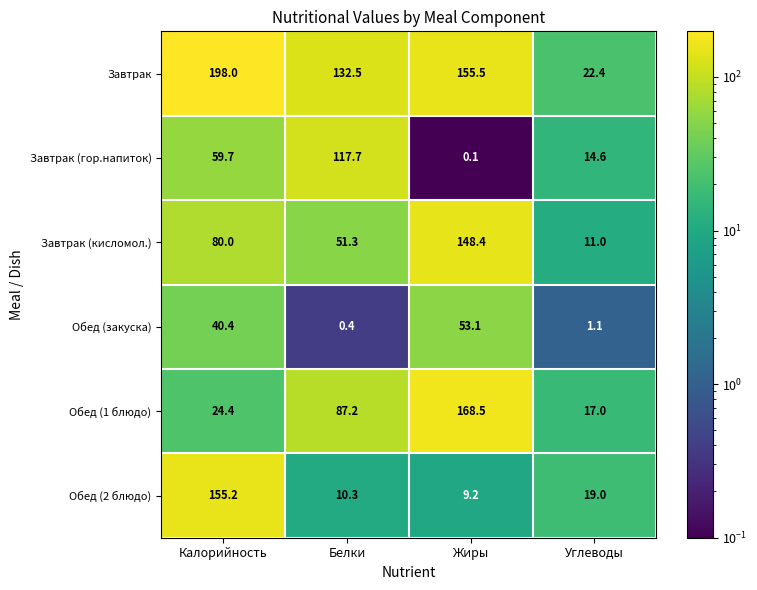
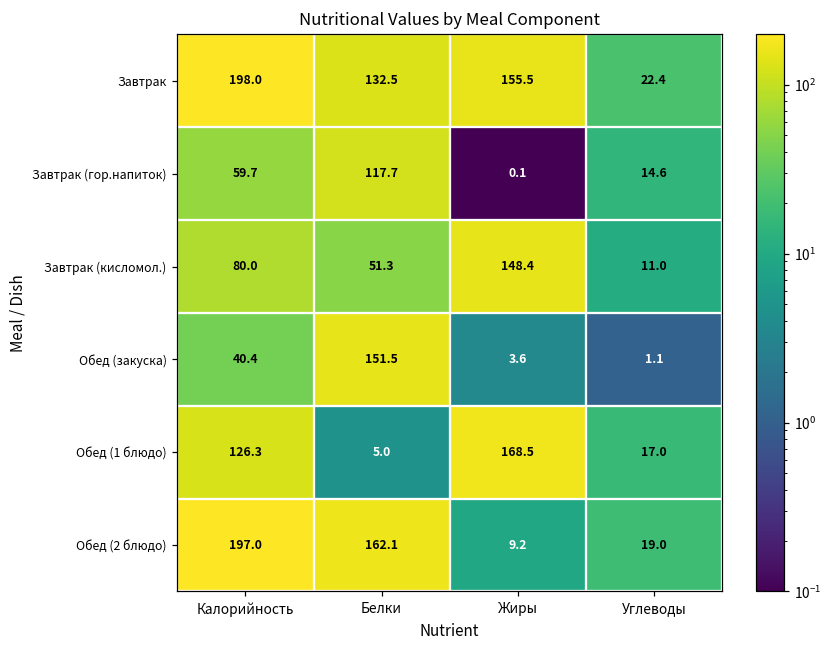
Обед (закуска), Белки: 0.4 -> 151.5
Обед (закуска), Жиры: 53.1 -> 3.6
Обед (1 блюдо), Калорийность: 24.4 -> 126.3
Обед (1 блюдо), Белки: 87.2 -> 5.0
Обед (2 блюдо), Калорийность: 155.2 -> 197.0
Обед (2 блюдо), Белки: 10.3 -> 162.1
